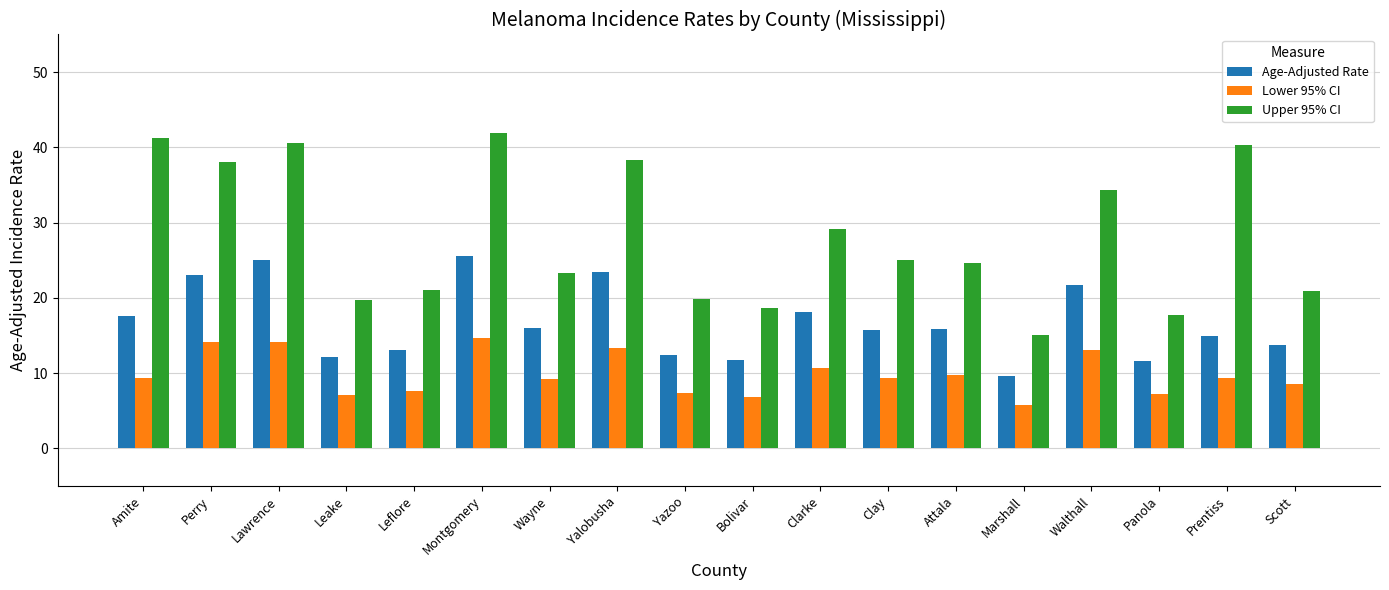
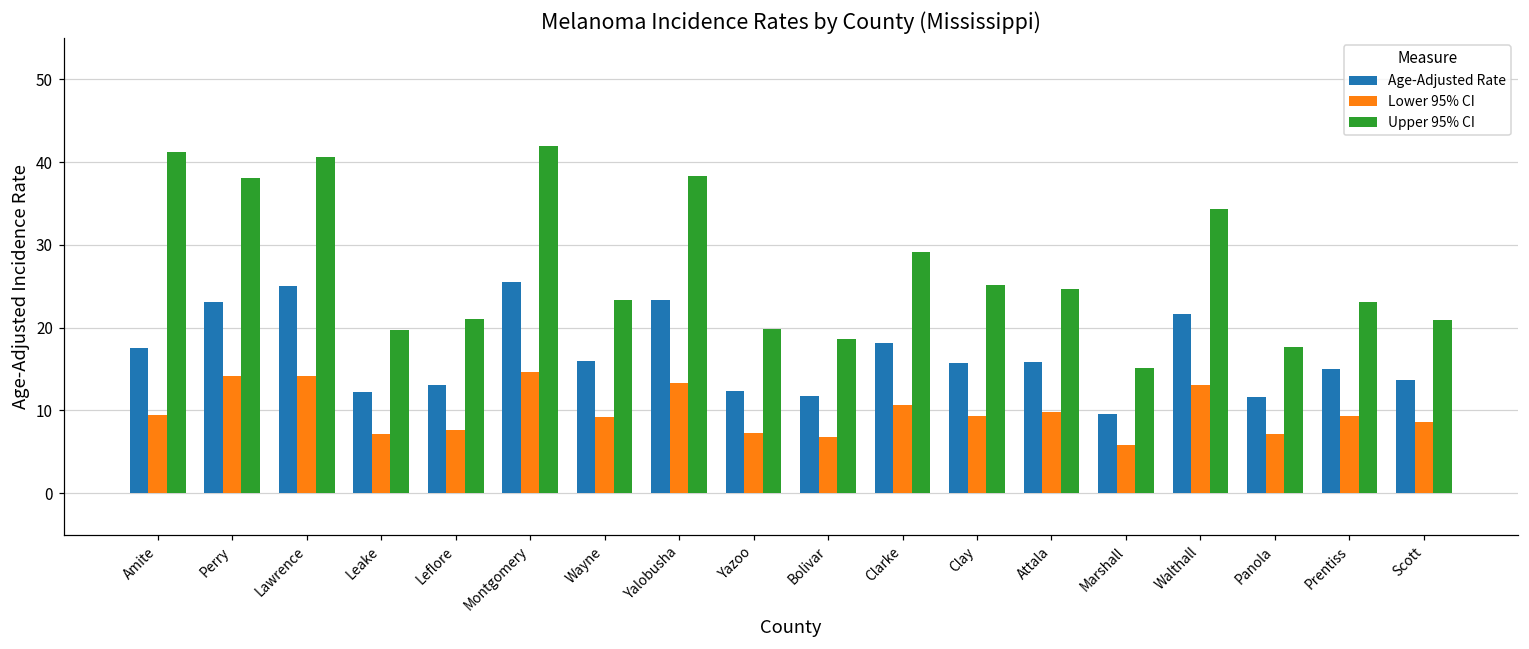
Upper 95% CI, Prentiss: 40 -> 23
